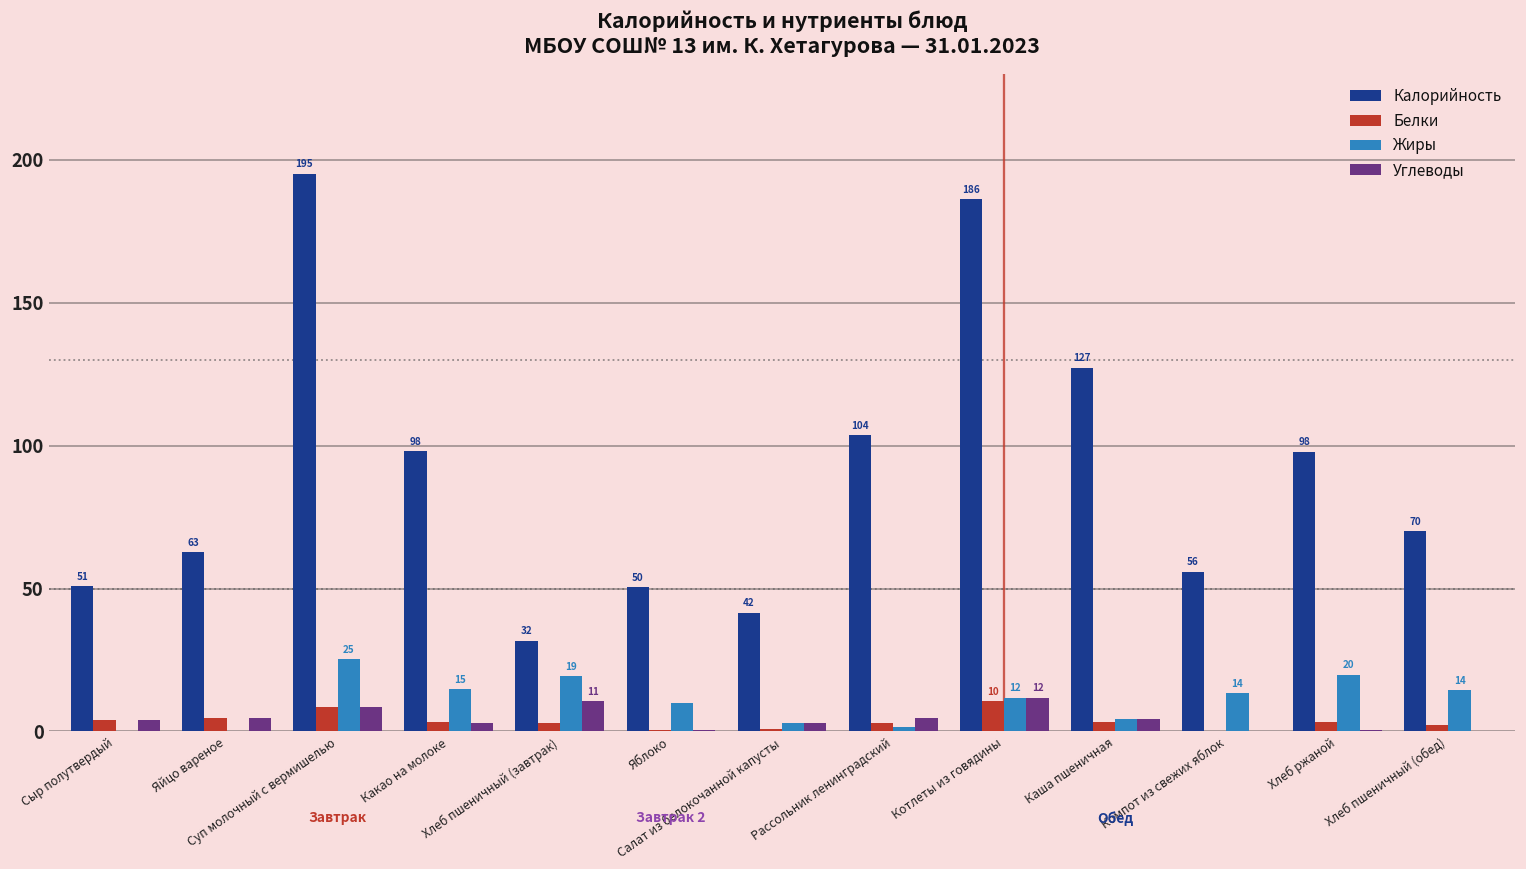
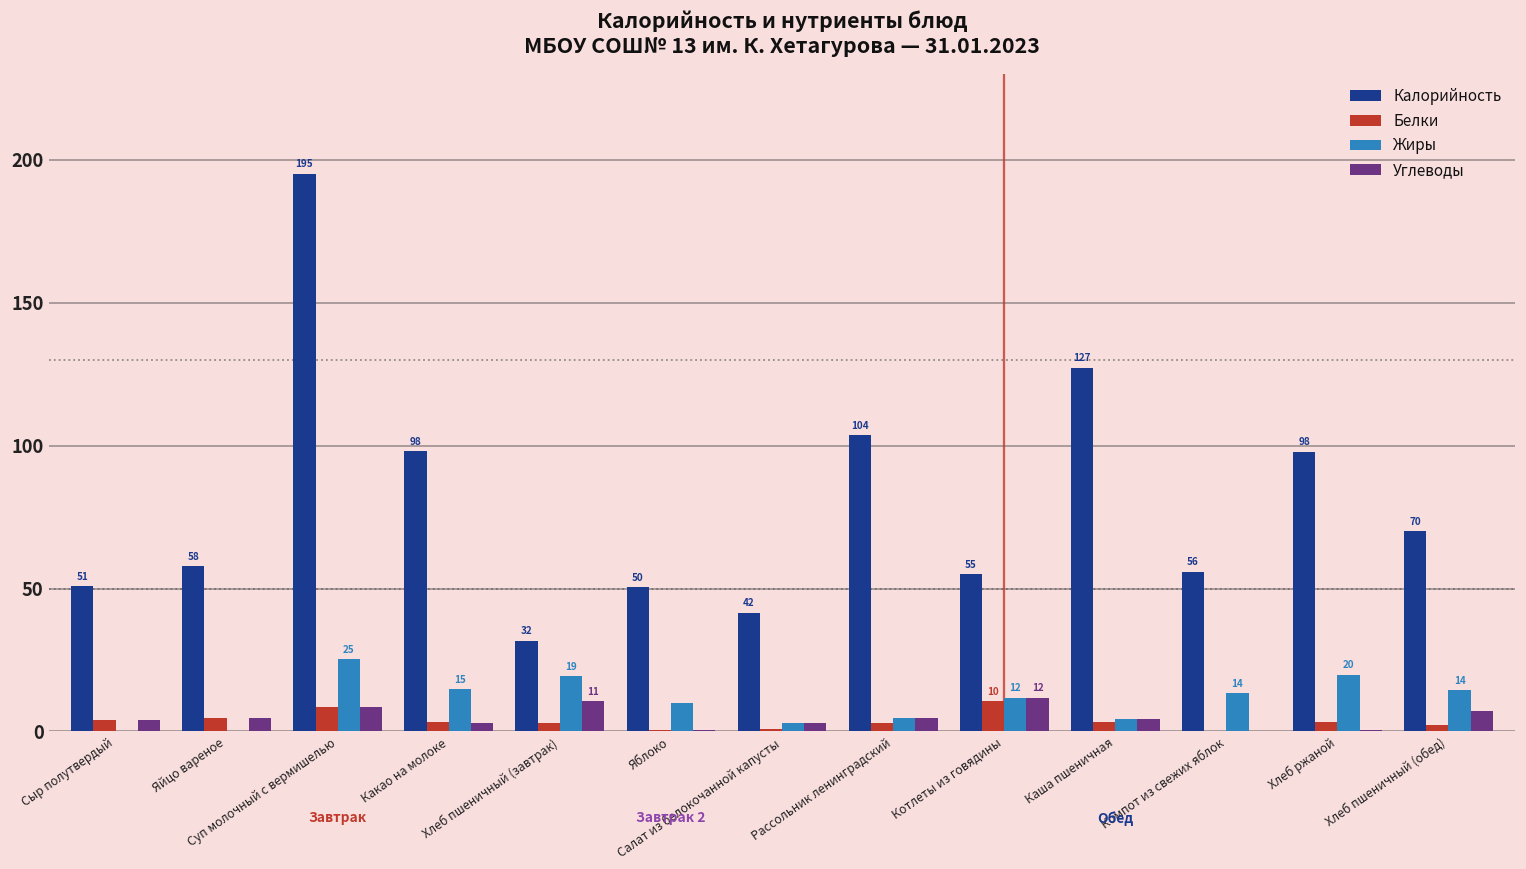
Калорийность, Яйцо вареное: 63 -> 58
Жиры, Рассольник ленинградский: 2 -> 5
Калорийность, Котлеты из говядины: 186 -> 55
Углеводы, Хлеб пшеничный (обед): 0 -> 7
